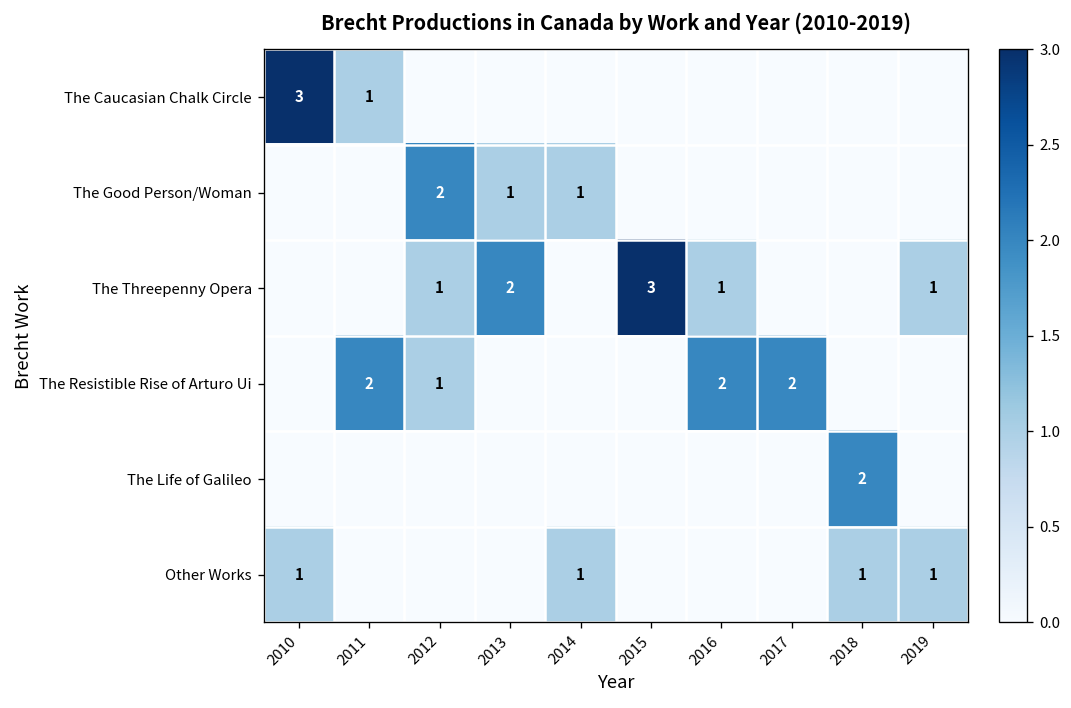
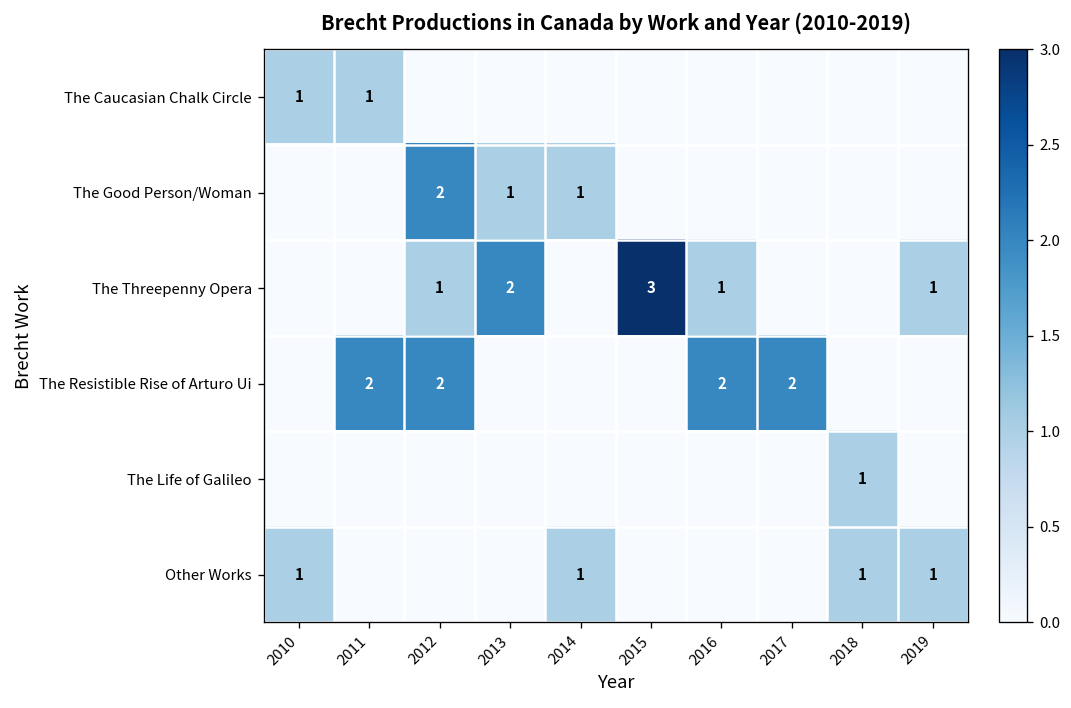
The Caucasian Chalk Circle, 2010: 3 -> 1
The Resistible Rise of Arturo Ui, 2012: 1 -> 2
The Life of Galileo, 2018: 2 -> 1
